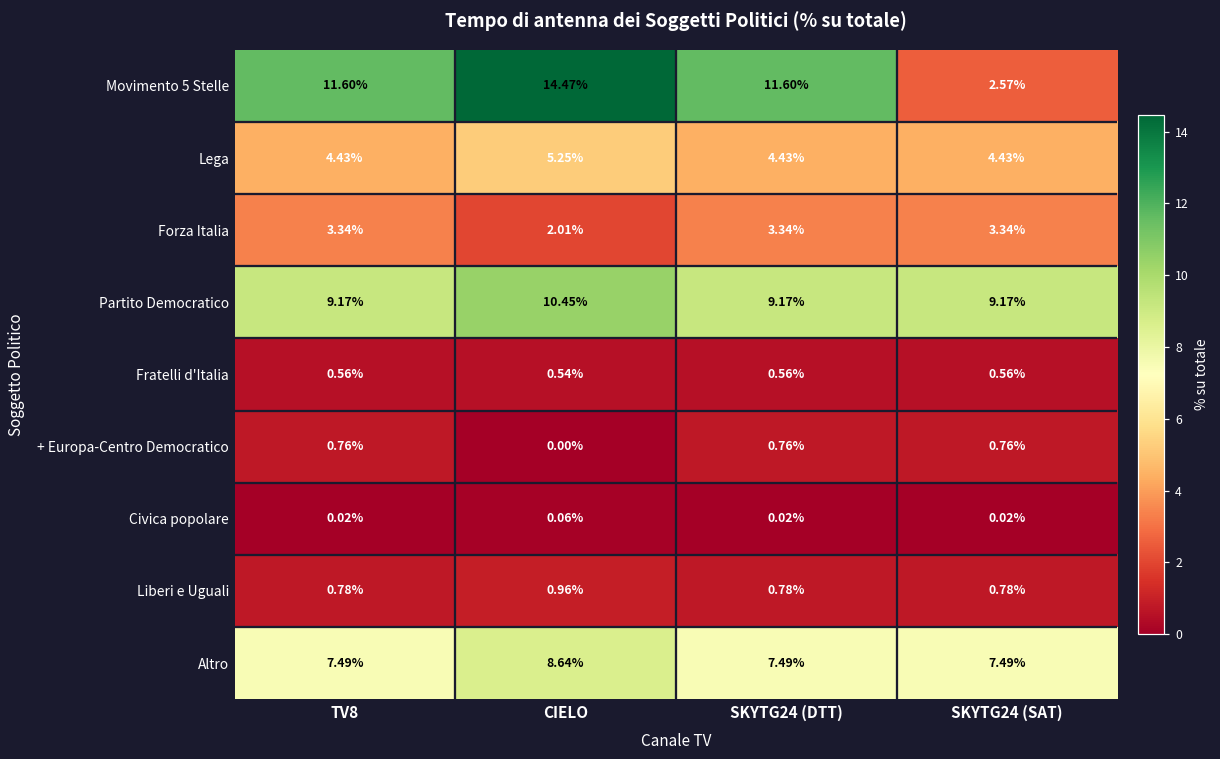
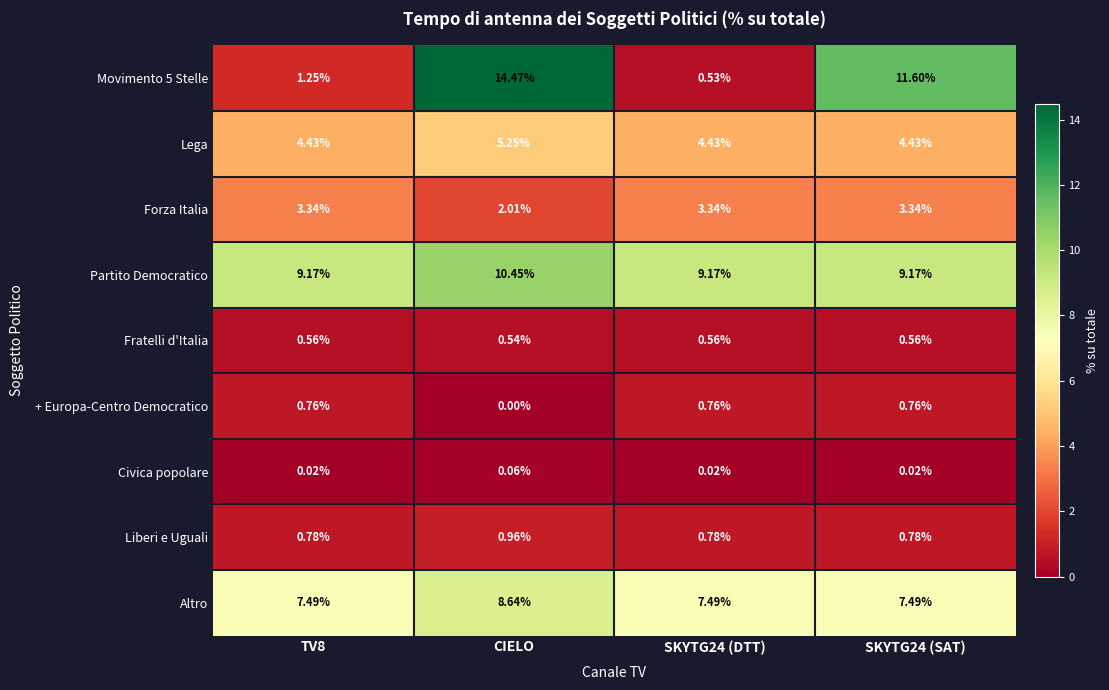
Movimento 5 Stelle, TV8: 11.60% -> 1.25%
Movimento 5 Stelle, SKYTG24 (DTT): 11.60% -> 0.53%
Movimento 5 Stelle, SKYTG24 (SAT): 2.57% -> 11.60%
